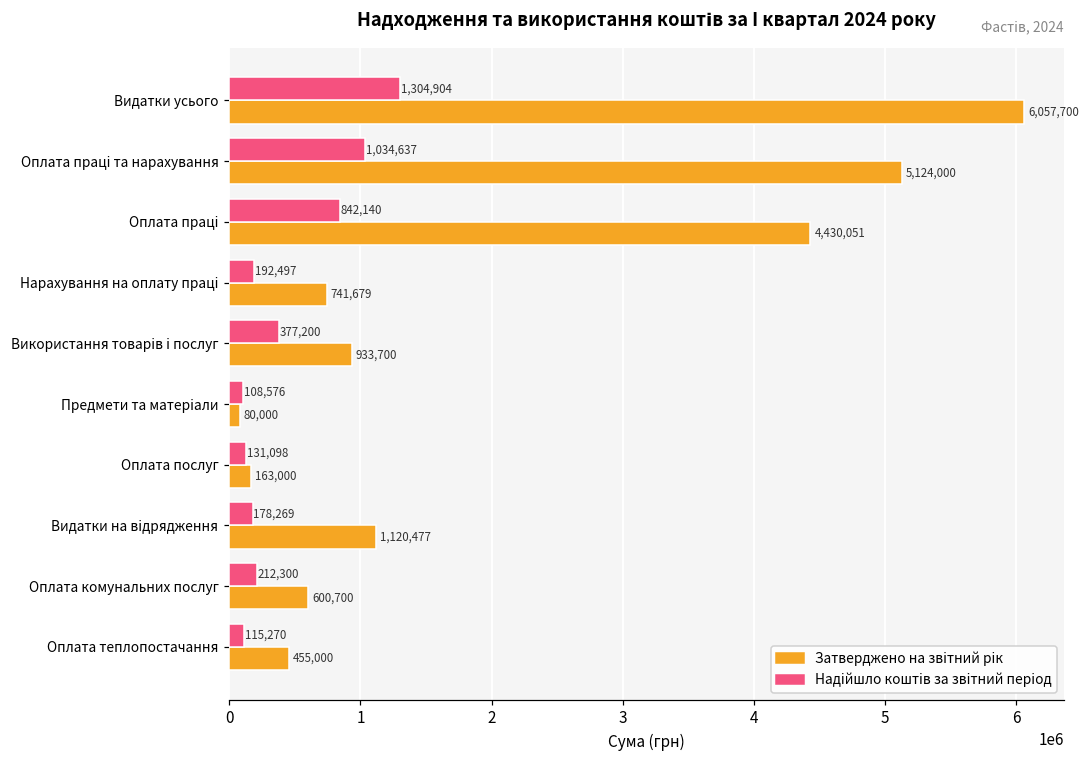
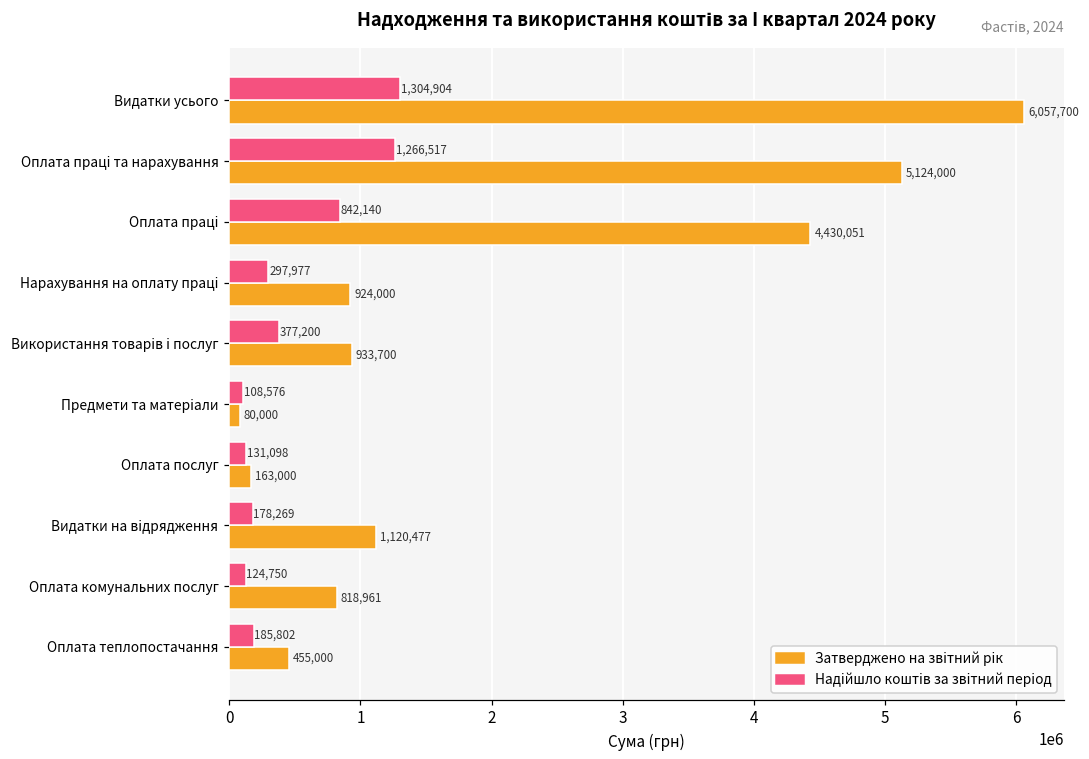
Надійшло коштів за звітний період, Оплата праці та нарахування: 1,034,637 -> 1,266,517
Надійшло коштів за звітний період, Нарахування на оплату праці: 192,497 -> 297,977
Затверджено на звітний рік, Нарахування на оплату праці: 741,679 -> 924,000
Надійшло коштів за звітний період, Оплата комунальних послуг: 212,300 -> 124,750
Затверджено на звітний рік, Оплата комунальних послуг: 600,700 -> 818,961
Надійшло коштів за звітний період, Оплата теплопостачання: 115,270 -> 185,802
